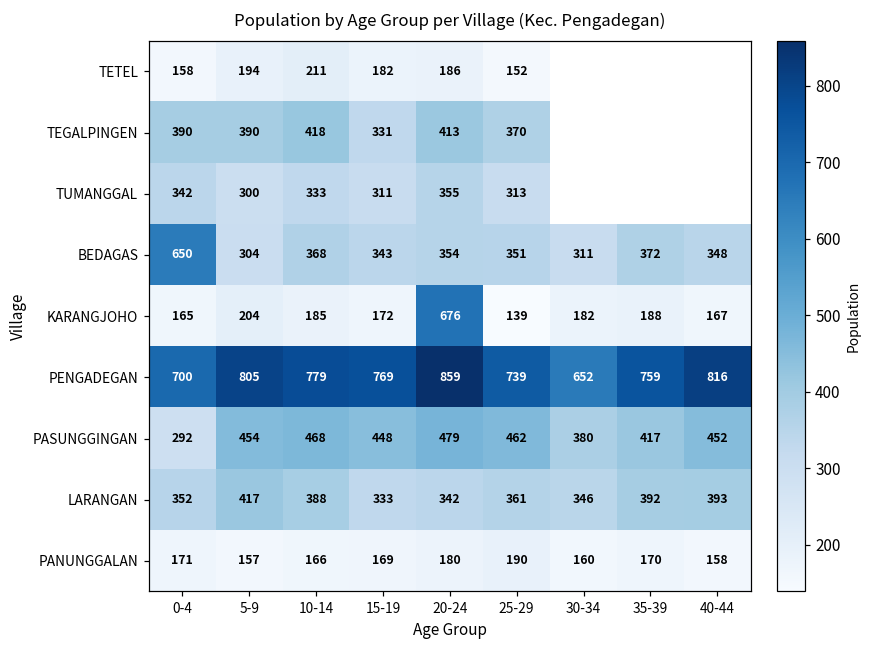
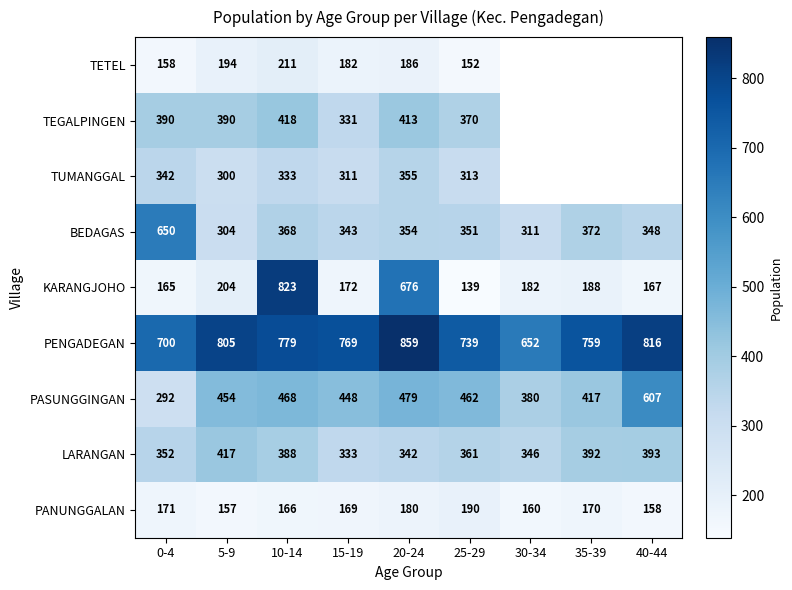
KARANGJOHO, 10-14: 185 -> 823
PASUNGGINGAN, 40-44: 452 -> 607
